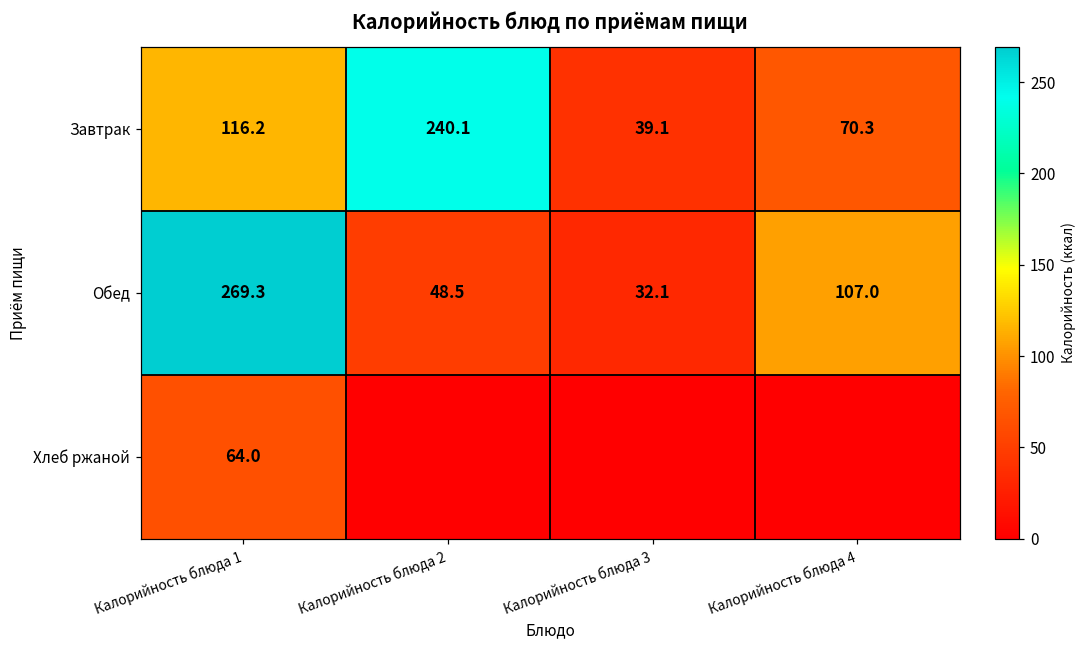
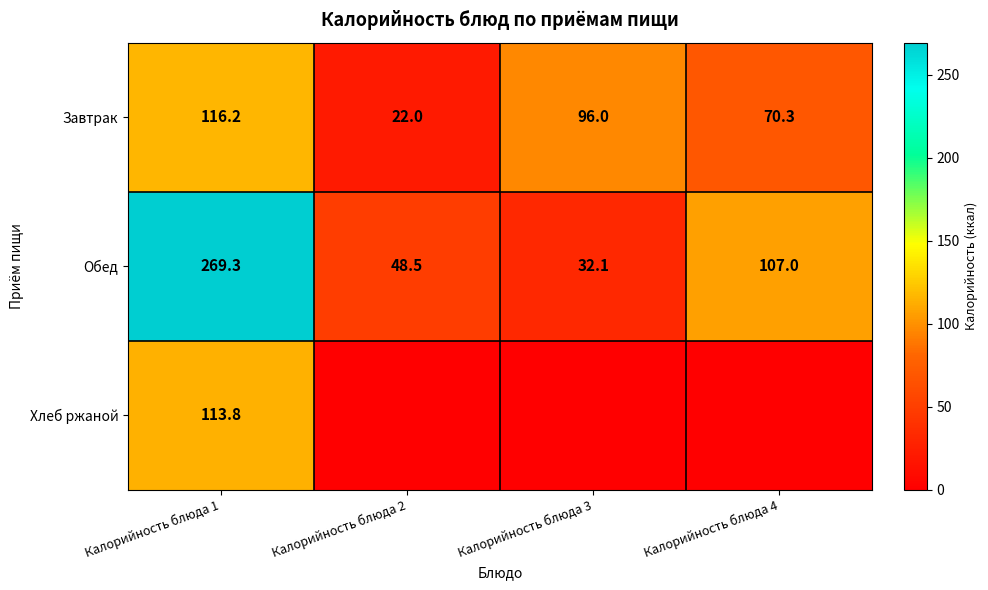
Завтрак, Калорийность блюда 2: 240.1 -> 22.0
Завтрак, Калорийность блюда 3: 39.1 -> 96.0
Хлеб ржаной, Калорийность блюда 1: 64.0 -> 113.8
